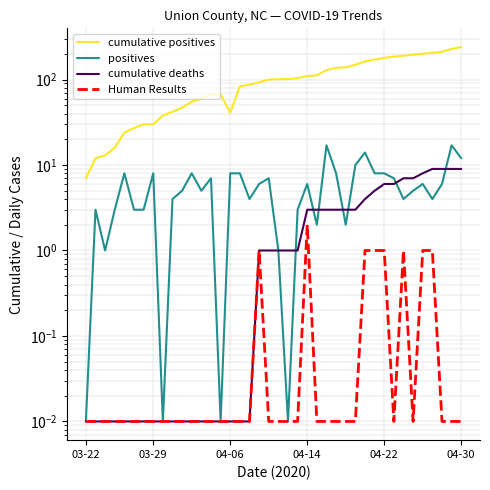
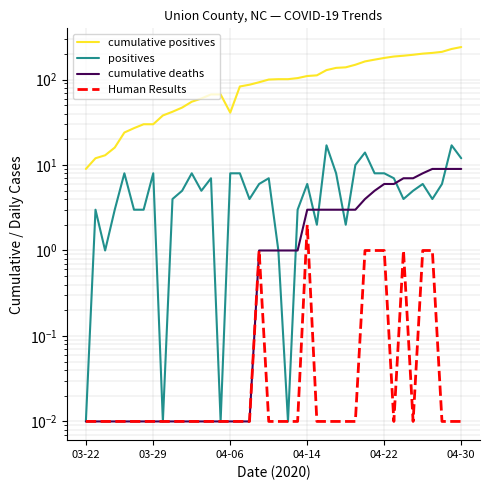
cumulative positives, 03-22: 7 -> 9
